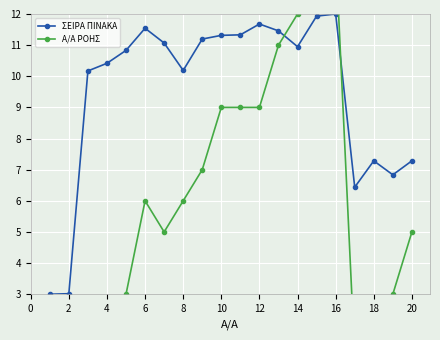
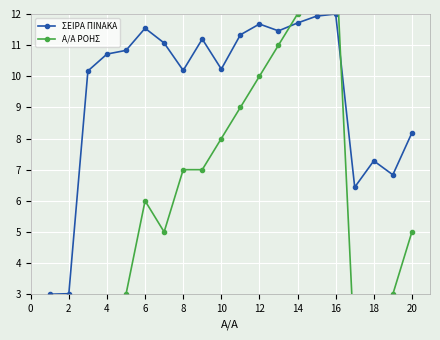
ΣΕΙΡΑ ΠΙΝΑΚΑ, 4: 10.4 -> 10.7
Α/Α ΡΟΗΣ, 8: 6 -> 7
ΣΕΙΡΑ ΠΙΝΑΚΑ, 10: 11.3 -> 10.2
Α/Α ΡΟΗΣ, 10: 9 -> 8
Α/Α ΡΟΗΣ, 12: 9 -> 10
ΣΕΙΡΑ ΠΙΝΑΚΑ, 14: 11.0 -> 11.7
ΣΕΙΡΑ ΠΙΝΑΚΑ, 20: 7.3 -> 8.2
